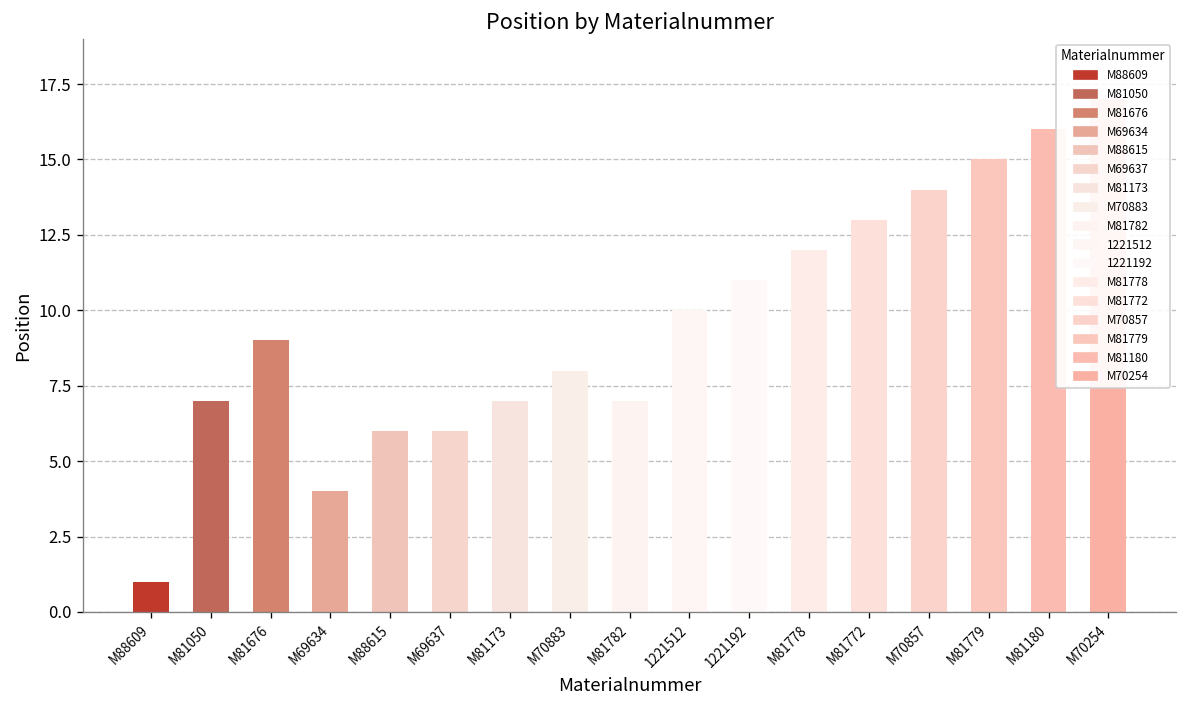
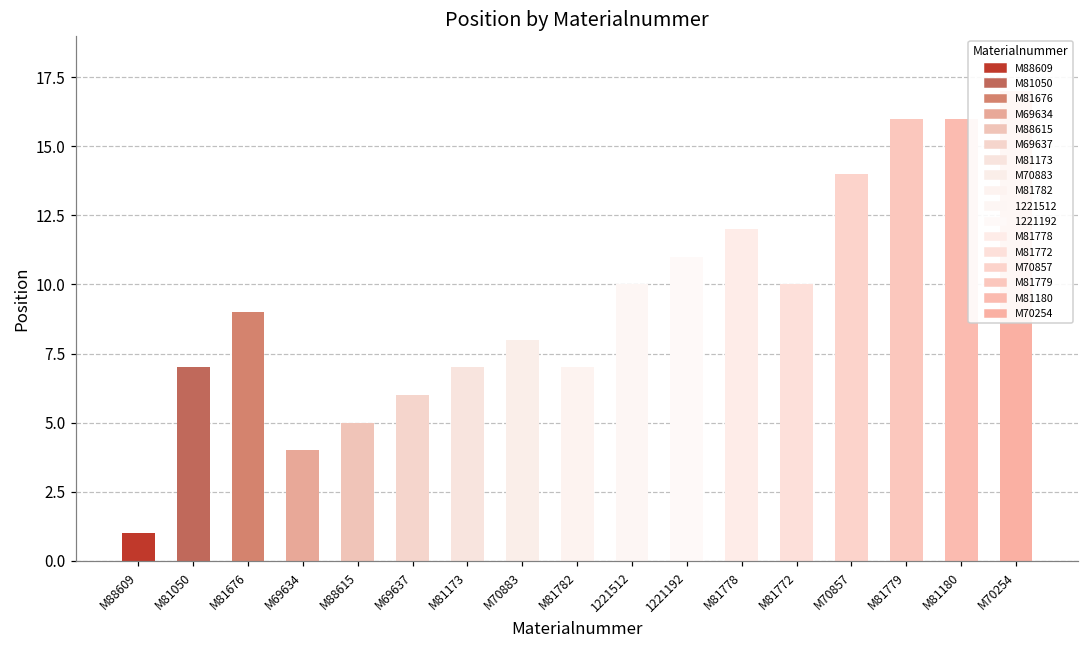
M88615: 6 -> 5
M81772: 13 -> 10
M81779: 15 -> 16
